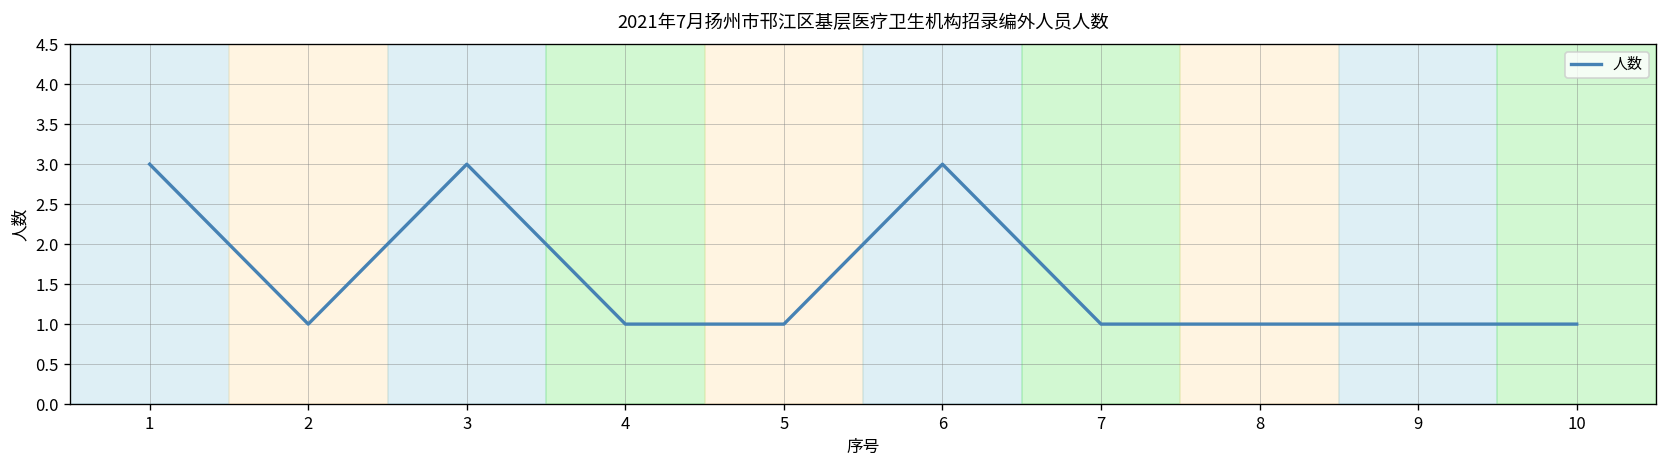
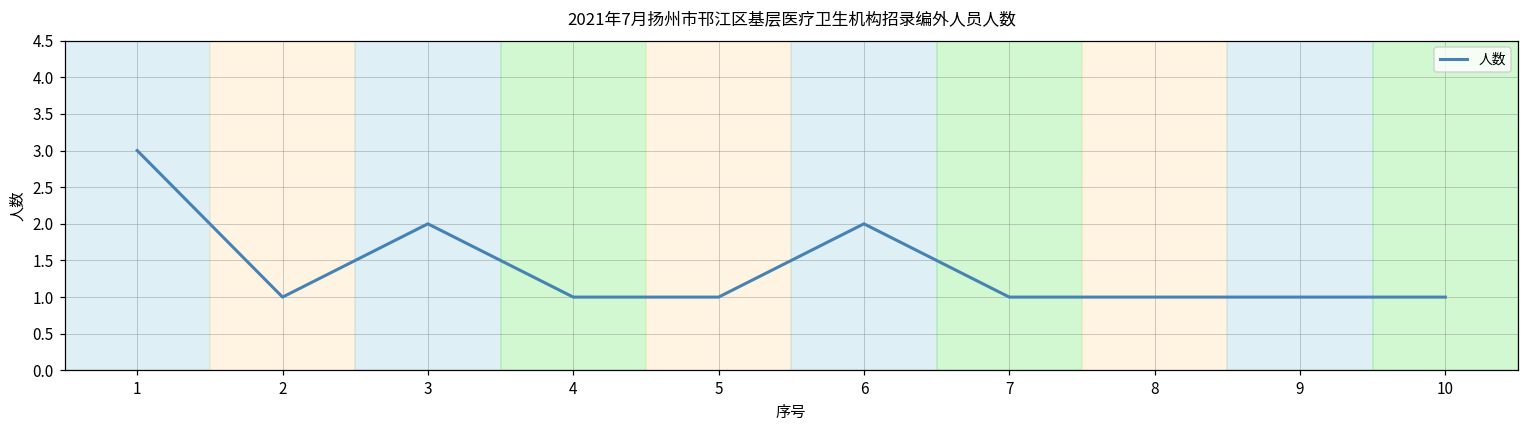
3: 3 -> 2
6: 3 -> 2
